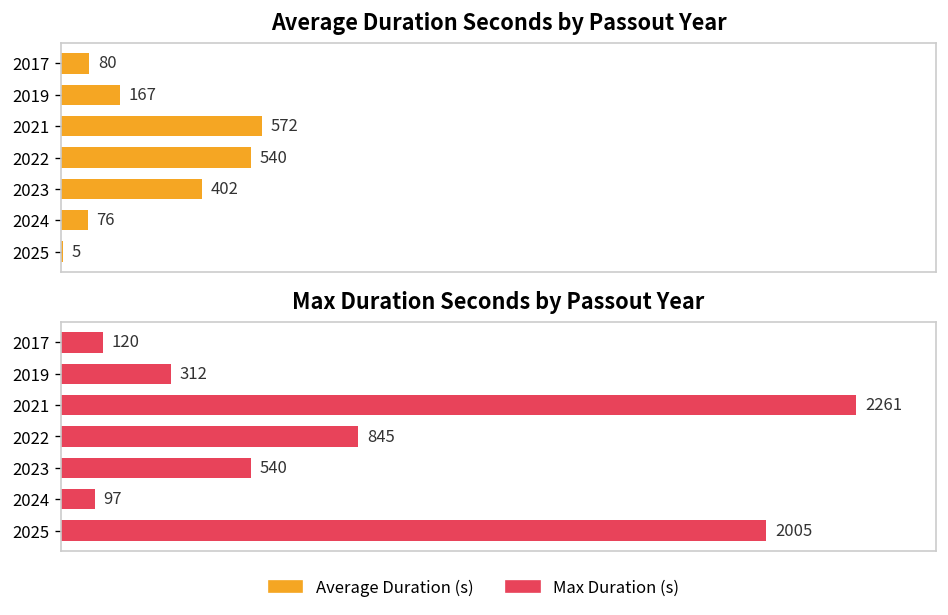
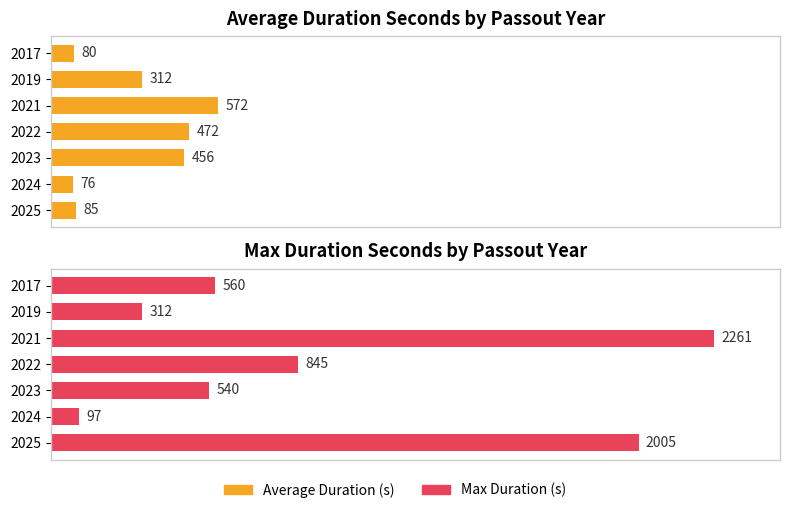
Average Duration Seconds by Passout Year, 2019: 167 -> 312
Average Duration Seconds by Passout Year, 2022: 540 -> 472
Average Duration Seconds by Passout Year, 2023: 402 -> 456
Average Duration Seconds by Passout Year, 2025: 5 -> 85
Max Duration Seconds by Passout Year, 2017: 120 -> 560
